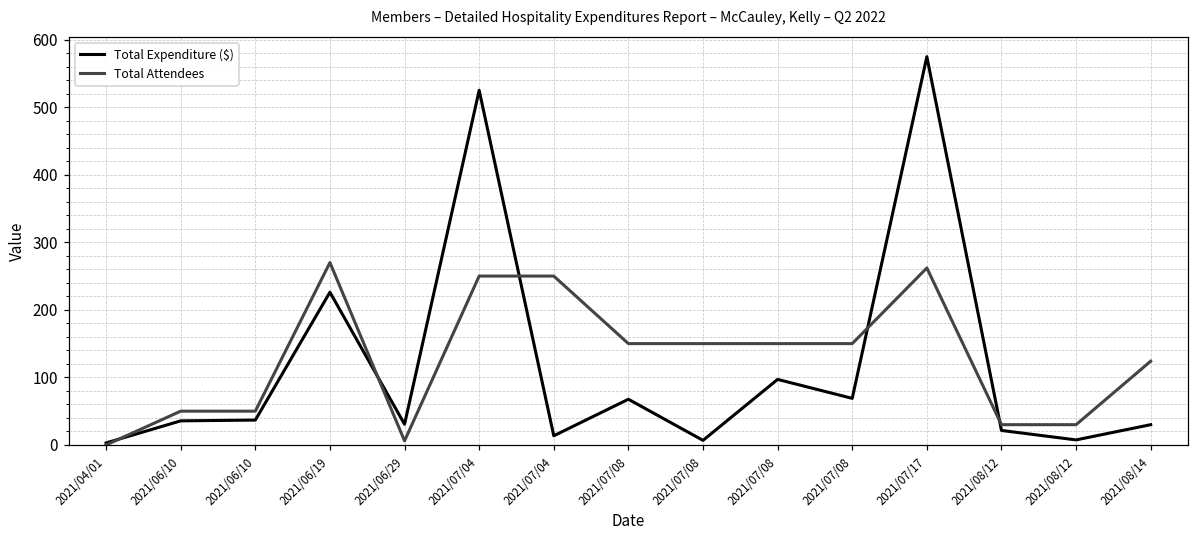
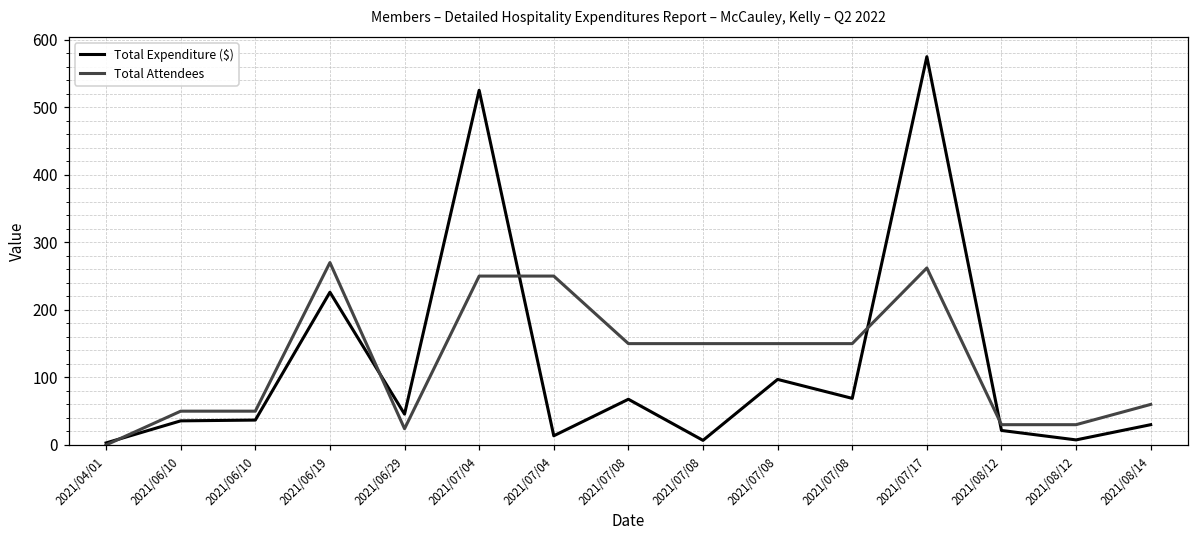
Total Expenditure ($), 2021/06/29: 30 -> 50
Total Attendees, 2021/06/29: 10 -> 20
Total Attendees, 2021/08/14: 120 -> 60
